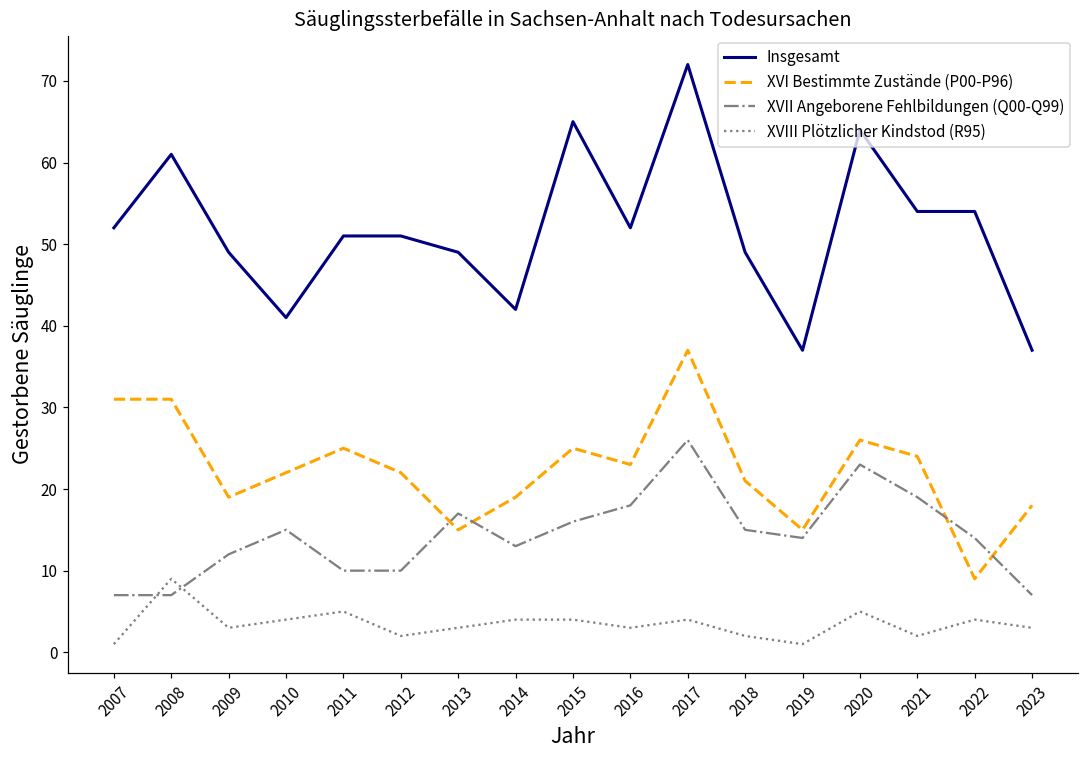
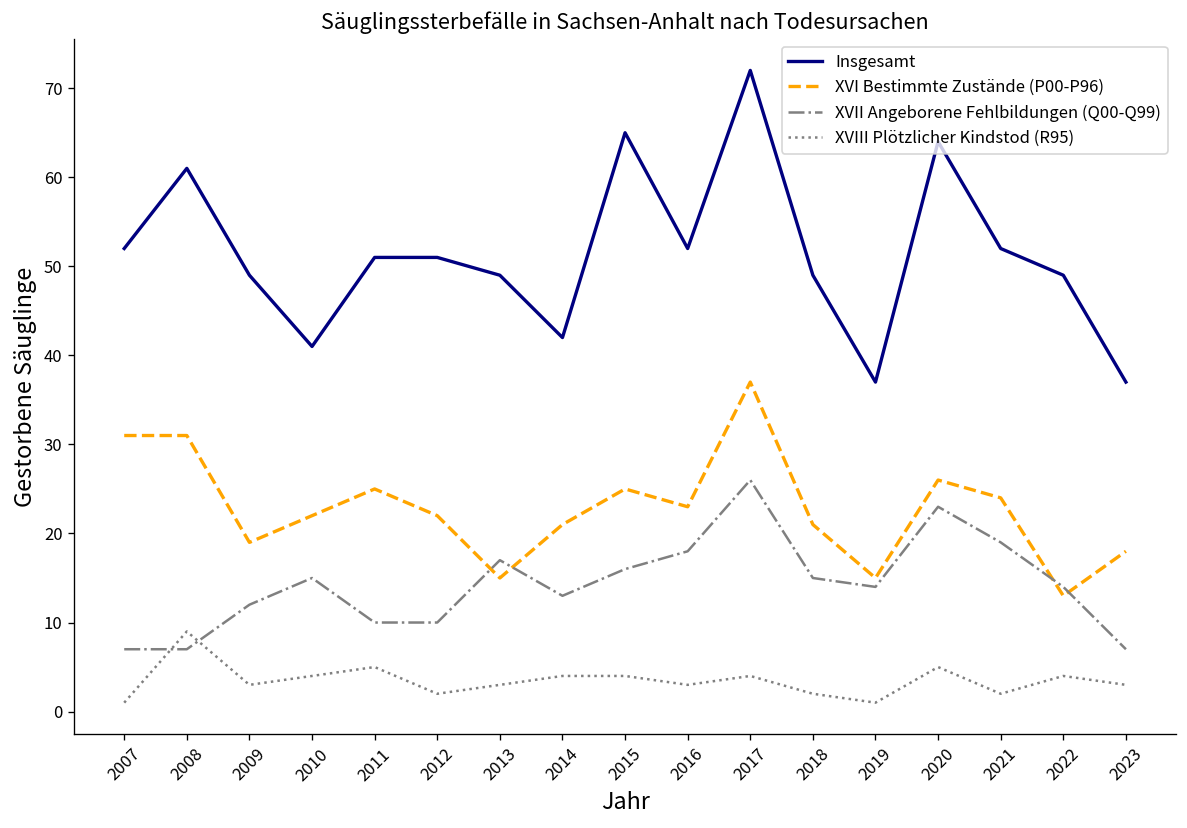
XVI Bestimmte Zustände (P00-P96), 2014: 19 -> 21
Insgesamt, 2021: 54 -> 52
Insgesamt, 2022: 54 -> 49
XVI Bestimmte Zustände (P00-P96), 2022: 9 -> 13
